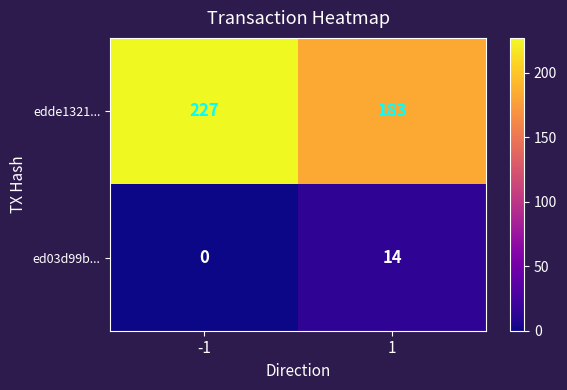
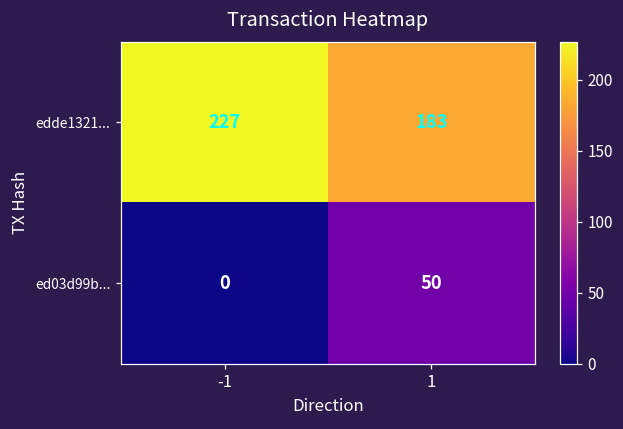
ed03d99b..., 1: 14 -> 50
